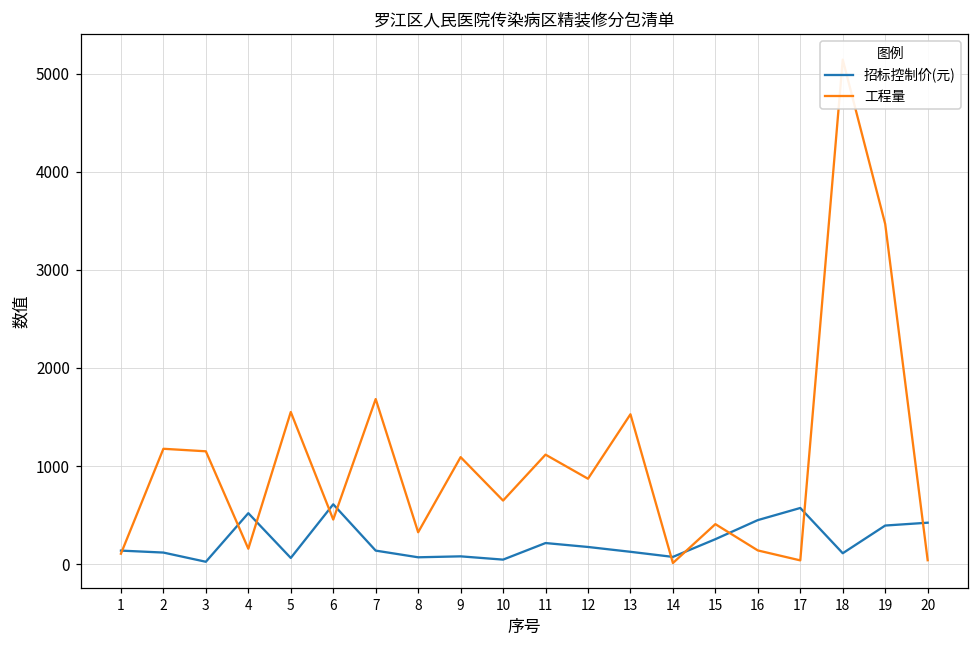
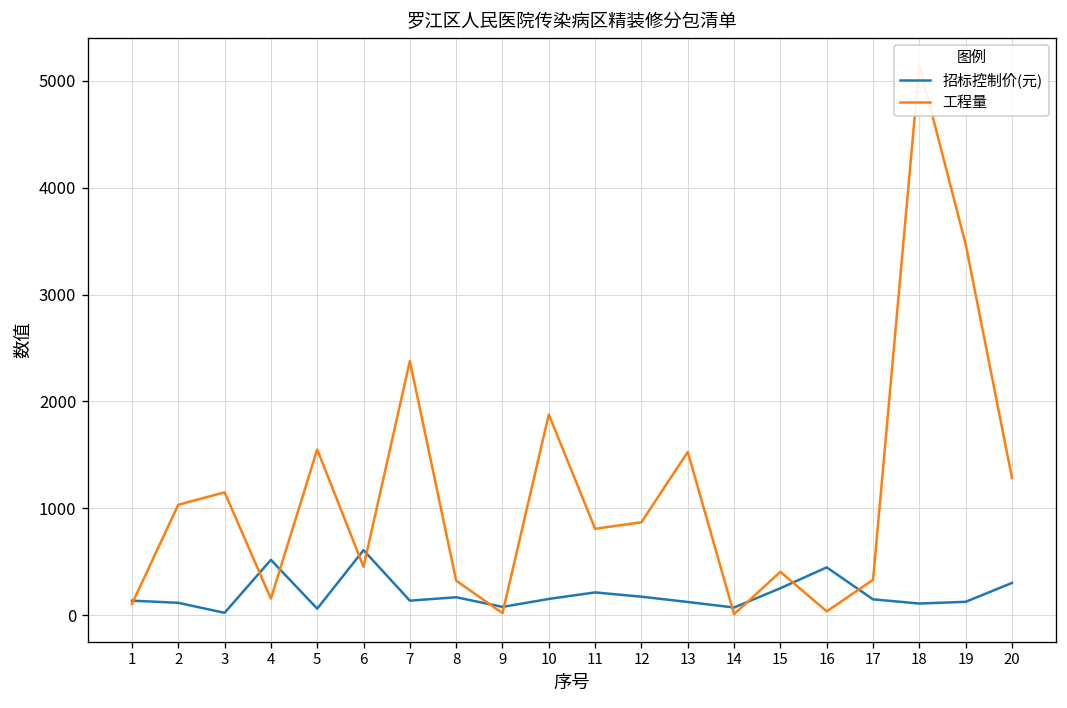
工程量, 2: 1200 -> 1000
工程量, 7: 1700 -> 2400
招标控制价(元), 8: 100 -> 200
工程量, 9: 1100 -> 0
招标控制价(元), 10: 0 -> 200
工程量, 10: 600 -> 1900
工程量, 11: 1100 -> 800
工程量, 16: 100 -> 0
招标控制价(元), 17: 600 -> 100
工程量, 17: 0 -> 300
招标控制价(元), 19: 400 -> 100
招标控制价(元), 20: 400 -> 300
工程量, 20: 0 -> 1300
